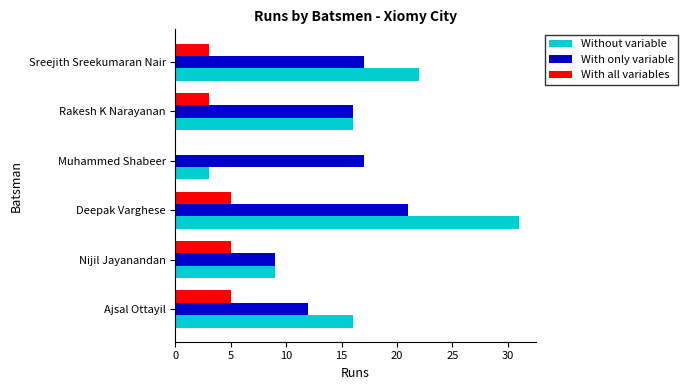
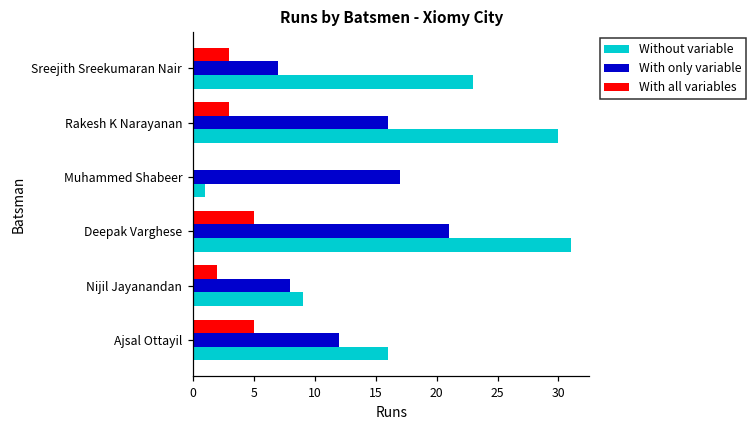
With only variable, Sreejith Sreekumaran Nair: 17 -> 7
Without variable, Sreejith Sreekumaran Nair: 22 -> 23
Without variable, Rakesh K Narayanan: 16 -> 30
Without variable, Muhammed Shabeer: 3 -> 1
With all variables, Nijil Jayanandan: 5 -> 2
With only variable, Nijil Jayanandan: 9 -> 8
